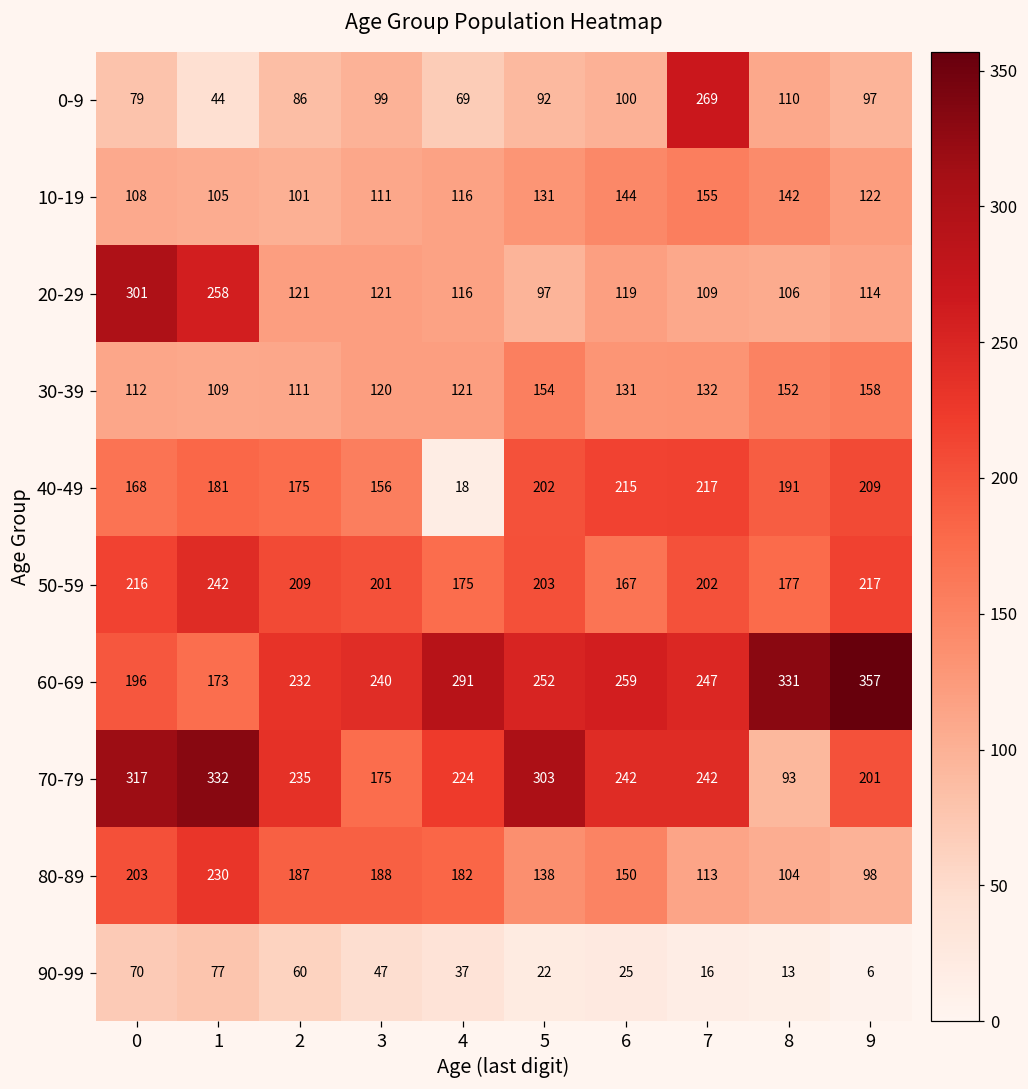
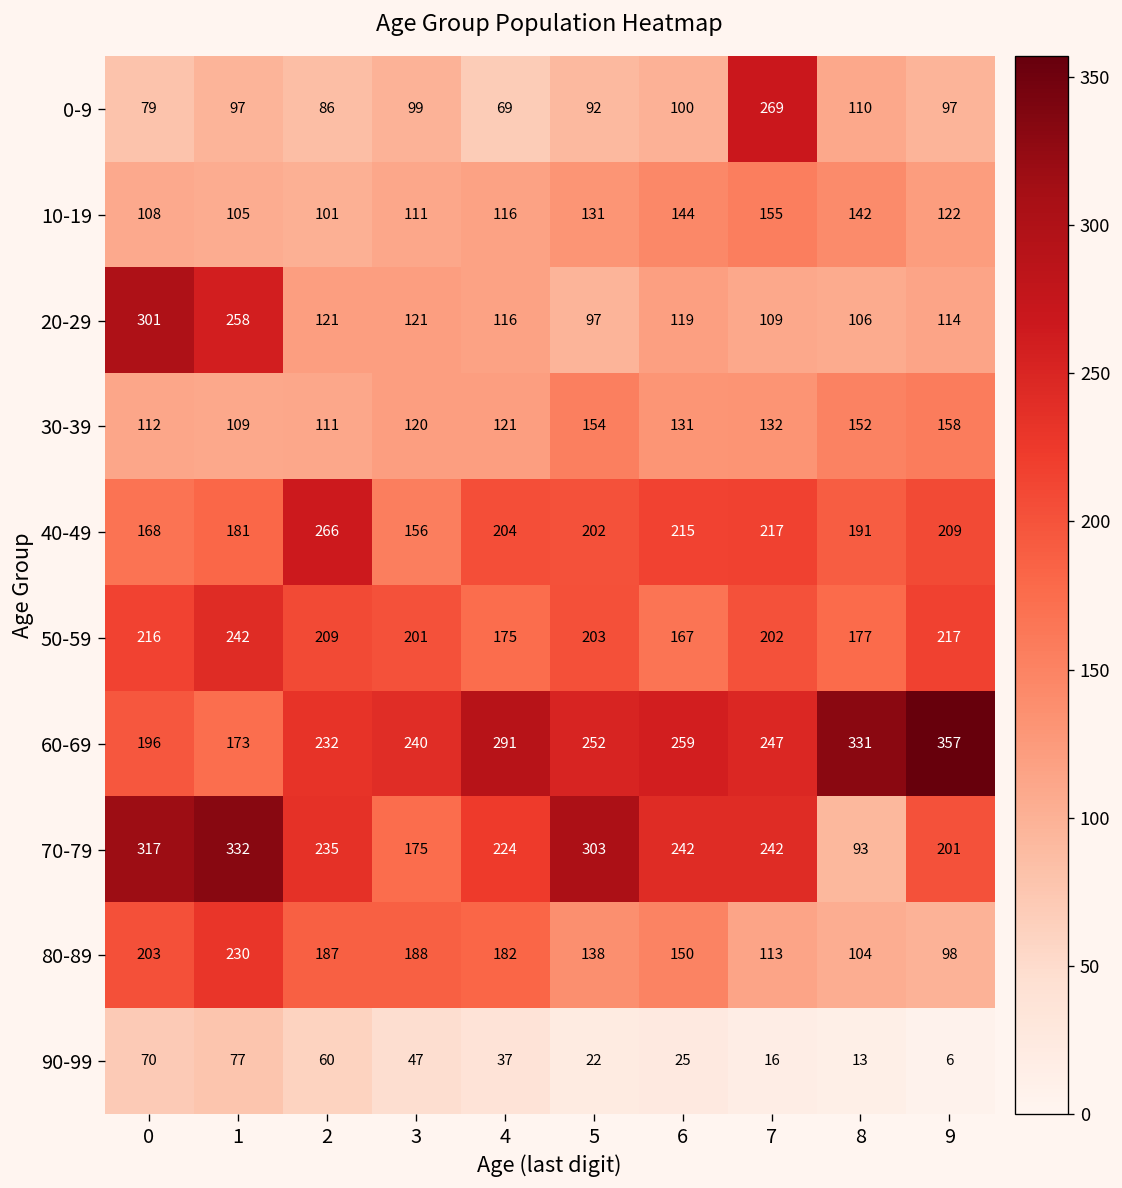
0-9, 1: 44 -> 97
40-49, 2: 175 -> 266
40-49, 4: 18 -> 204
